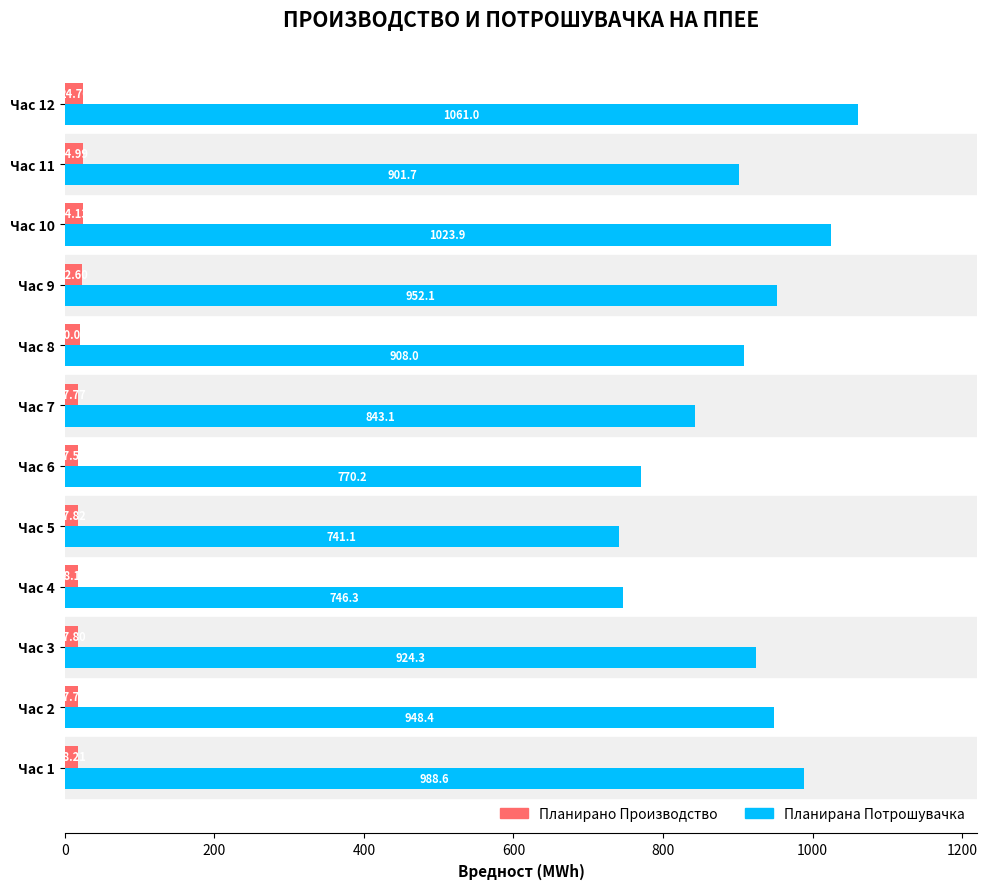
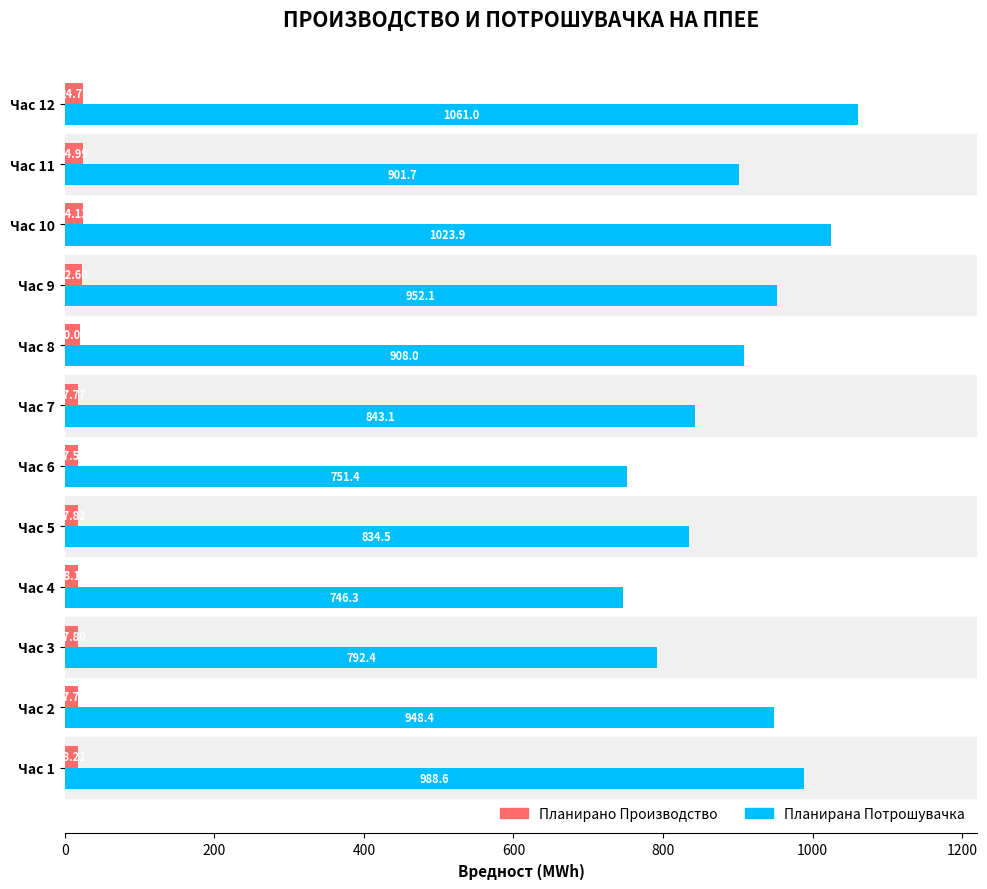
Планирана Потрошувачка, Час 6: 770.2 -> 751.4
Планирана Потрошувачка, Час 5: 741.1 -> 834.5
Планирана Потрошувачка, Час 3: 924.3 -> 792.4
